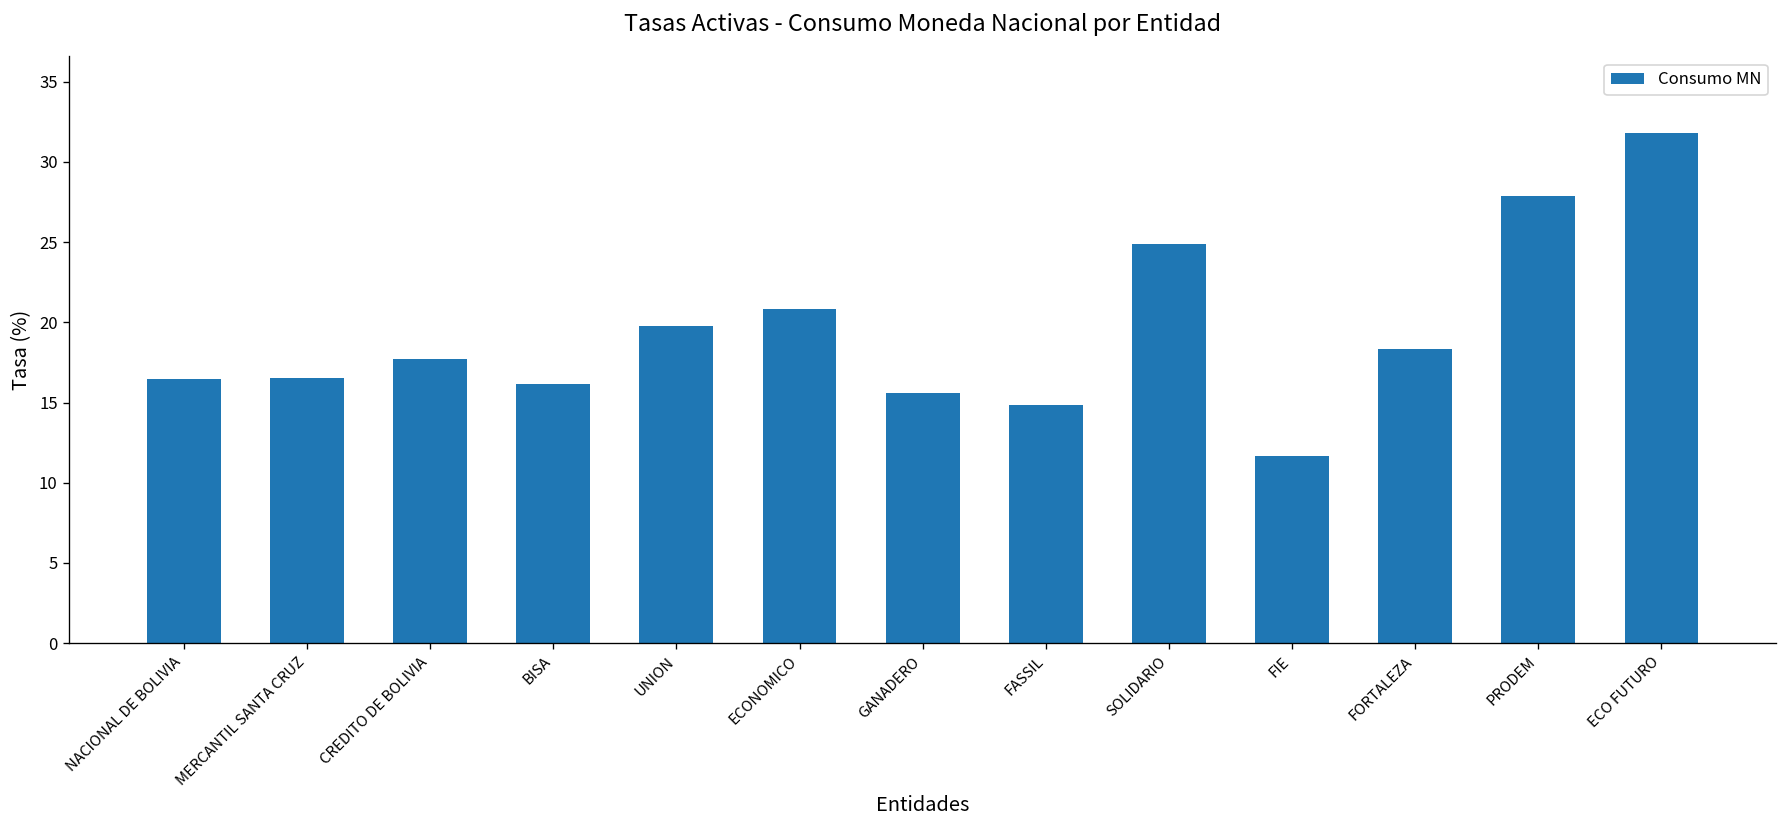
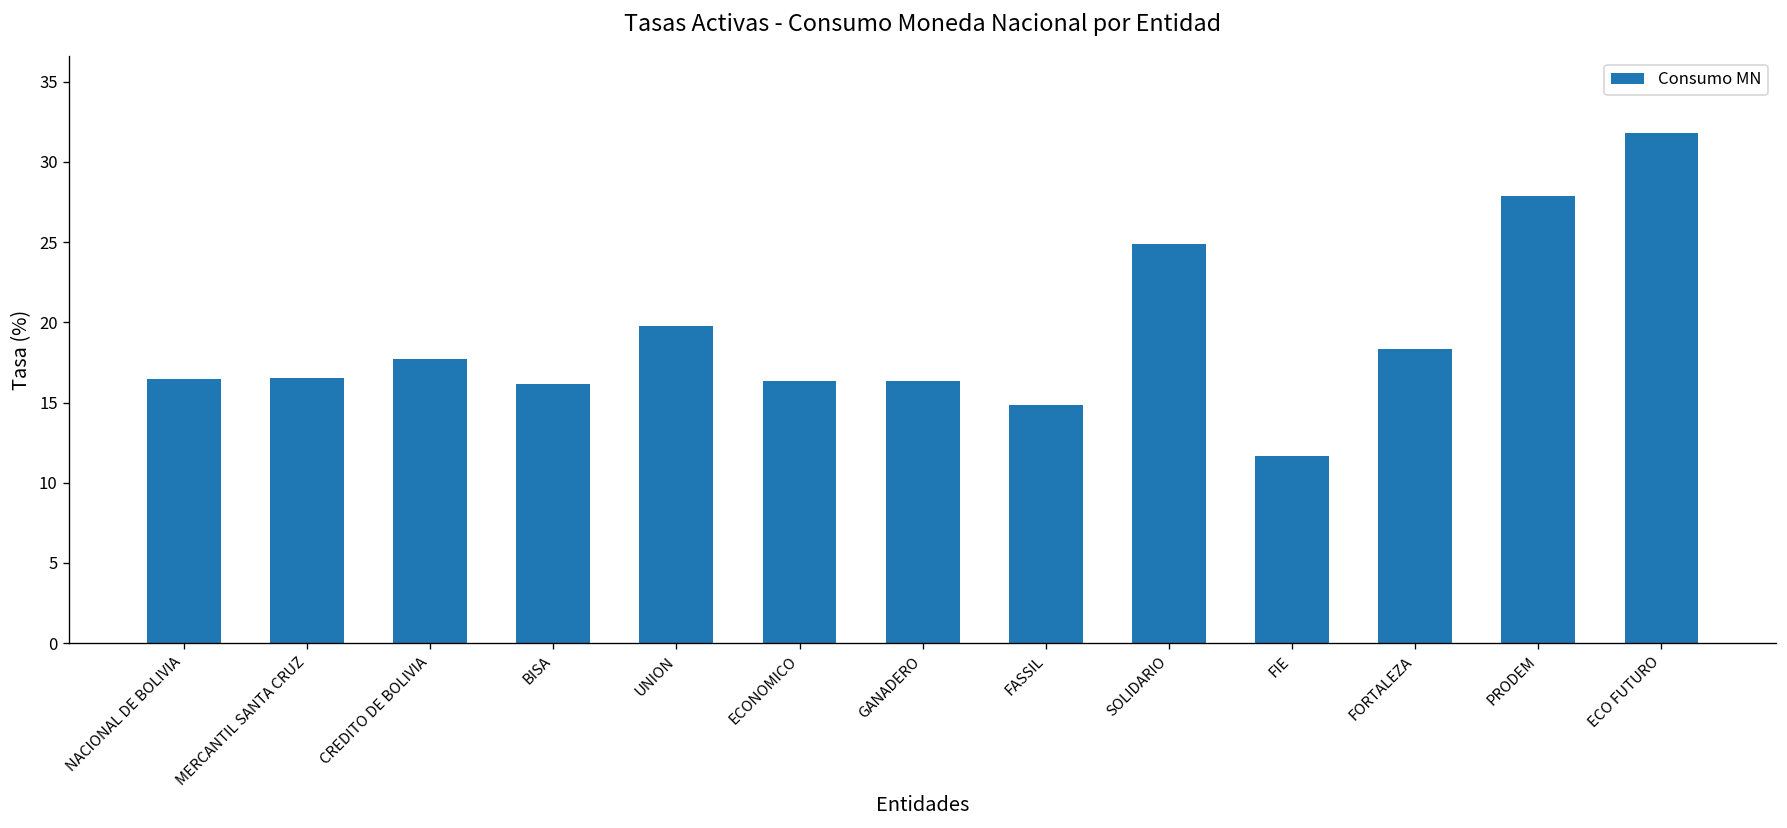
ECONOMICO: 20.9 -> 16.3
GANADERO: 15.6 -> 16.3
